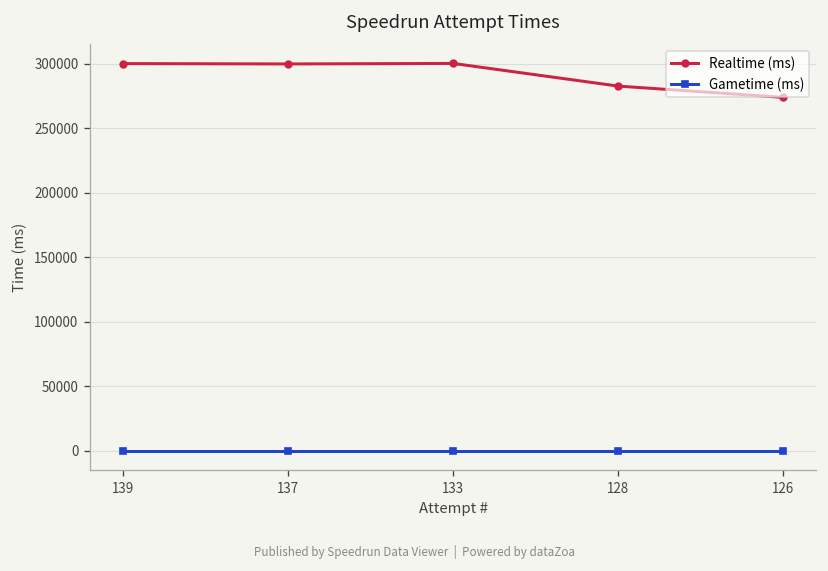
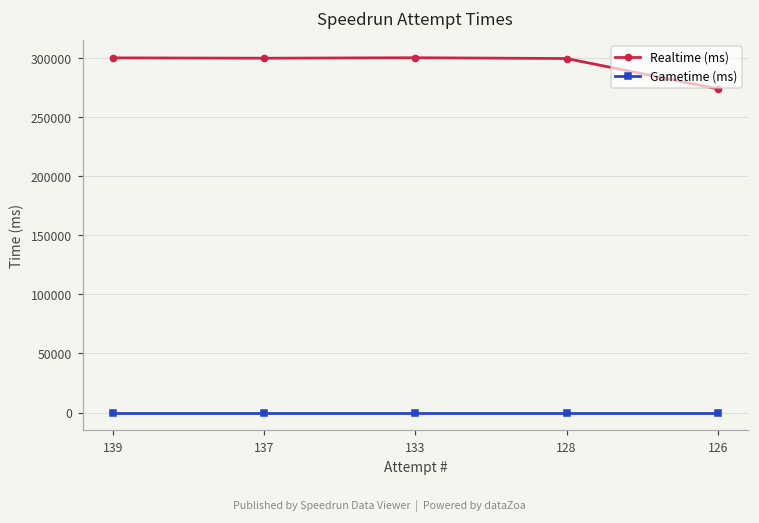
Realtime (ms), 128: 283000 -> 300000
